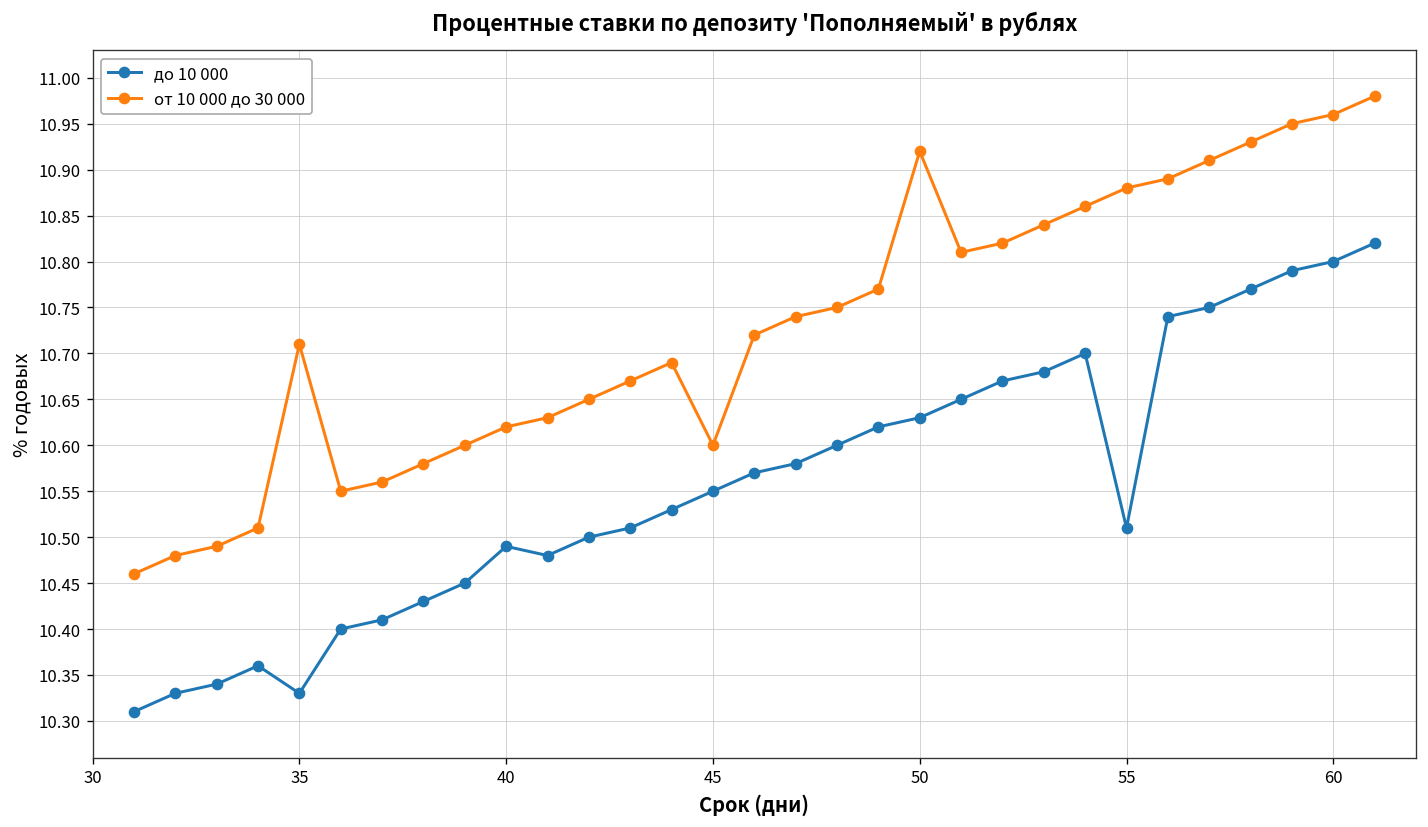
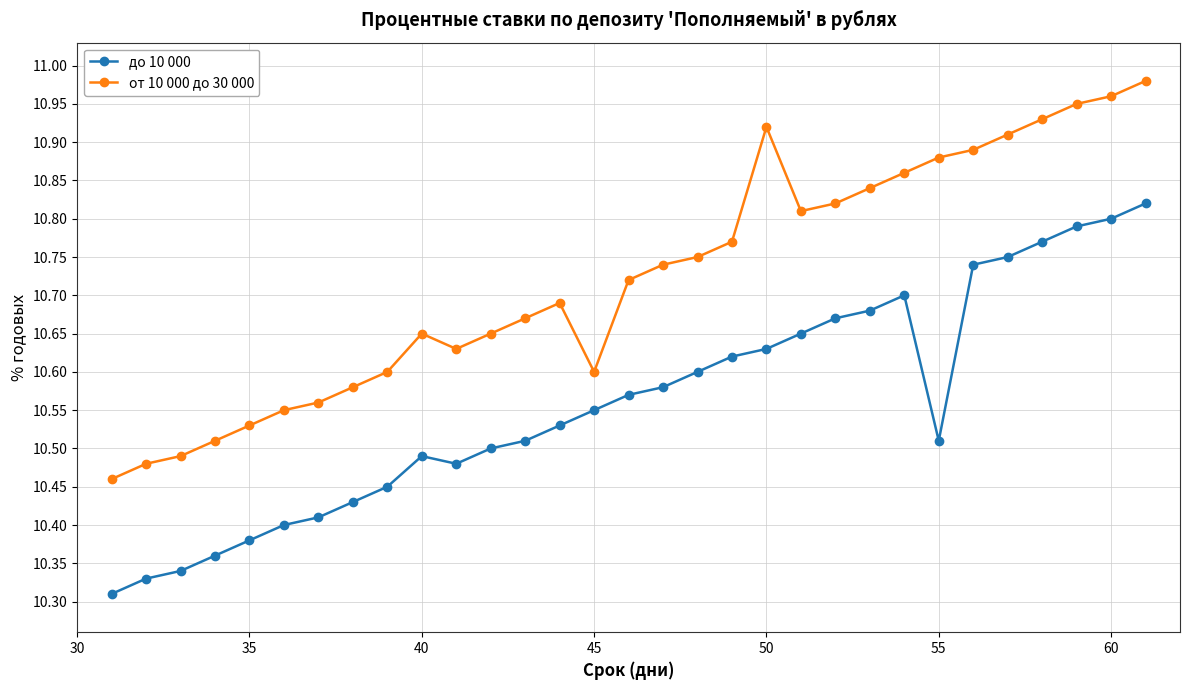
до 10 000, 35: 10.33 -> 10.38
от 10 000 до 30 000, 35: 10.71 -> 10.53
от 10 000 до 30 000, 40: 10.62 -> 10.65
